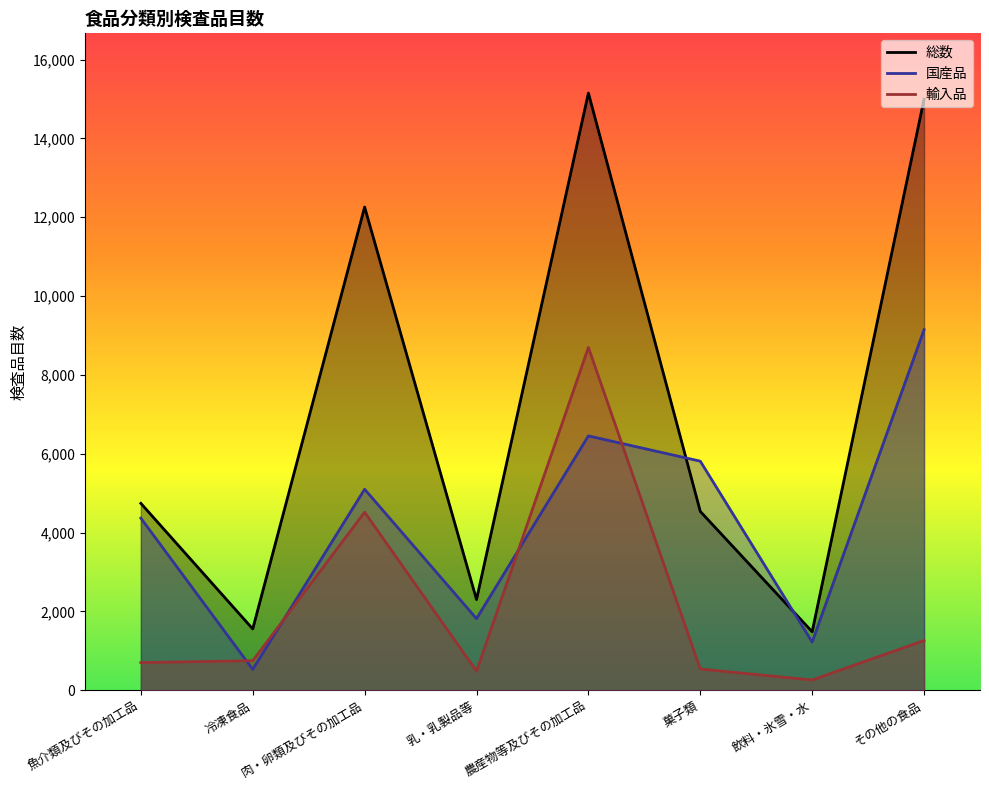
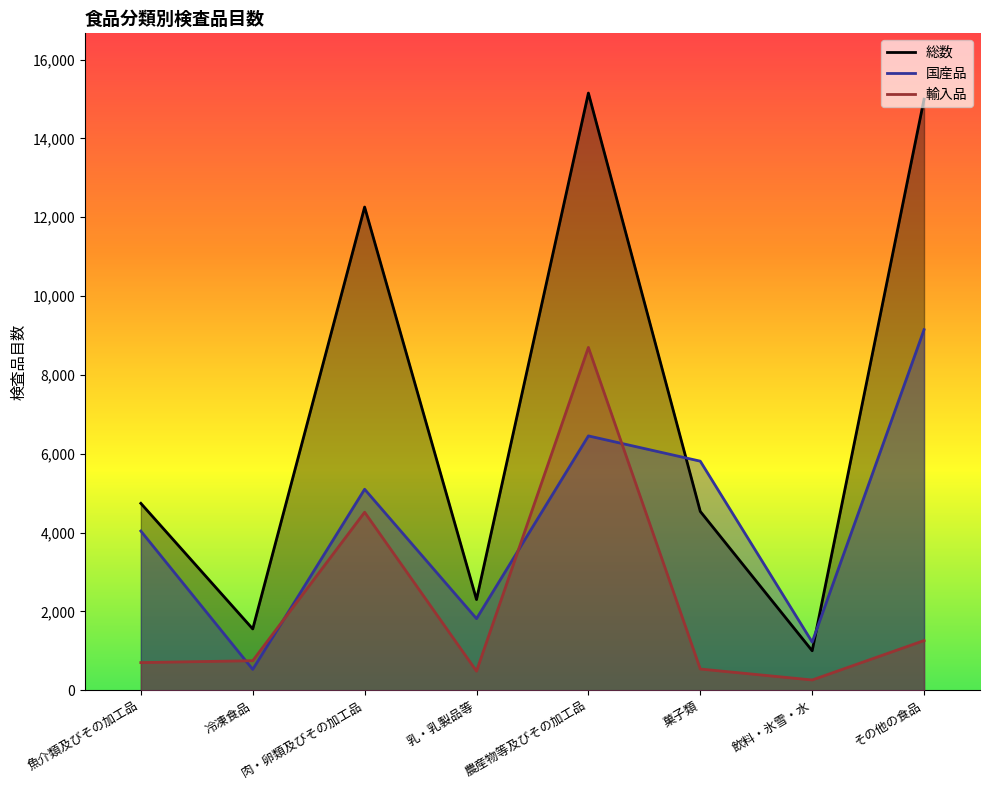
国産品, 魚介類及びその加工品: 4,400 -> 4,000
総数, 飲料・氷雪・水: 1,500 -> 1,000
